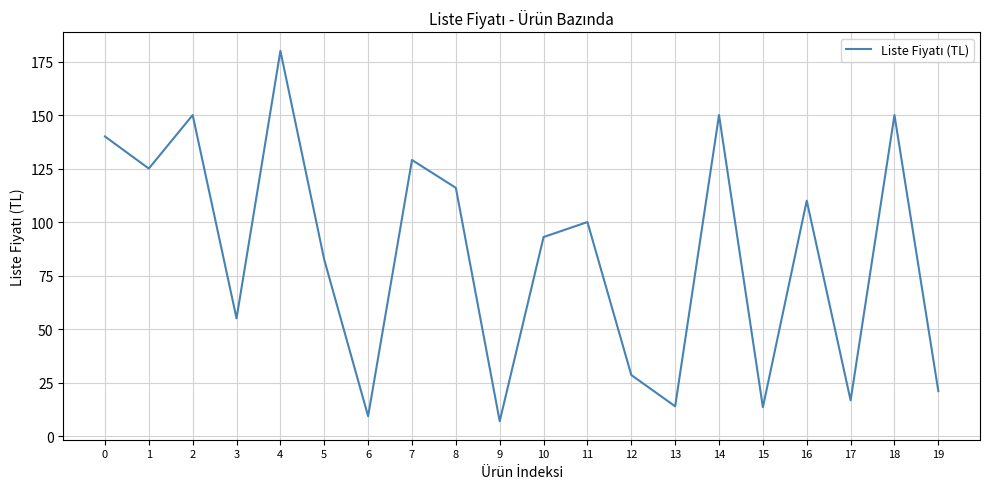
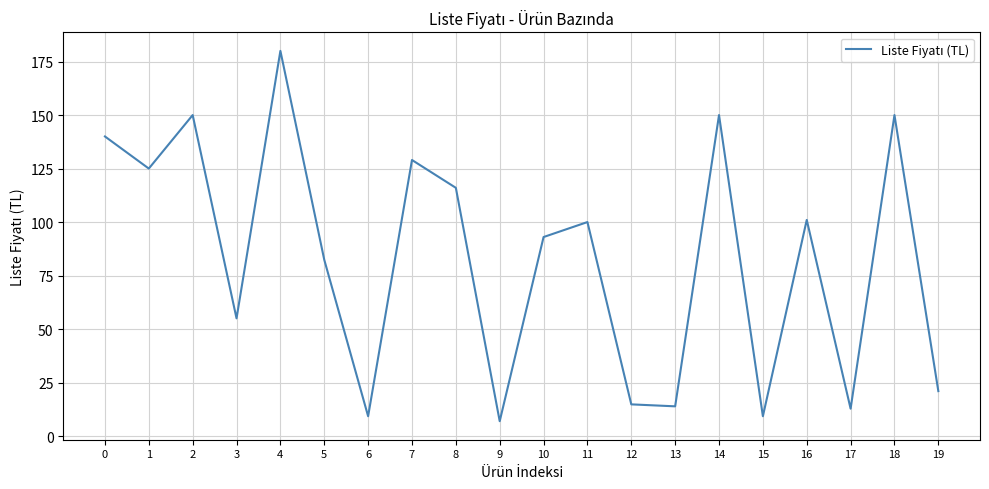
12: 29 -> 15
15: 13 -> 9
16: 110 -> 101
17: 17 -> 13
